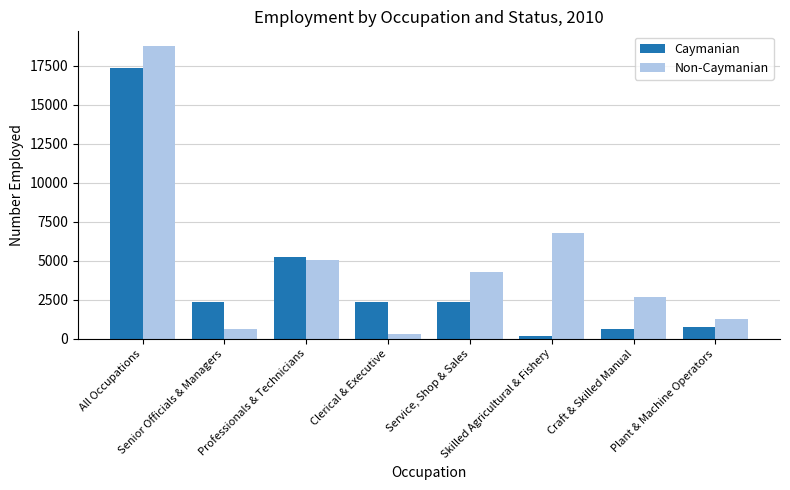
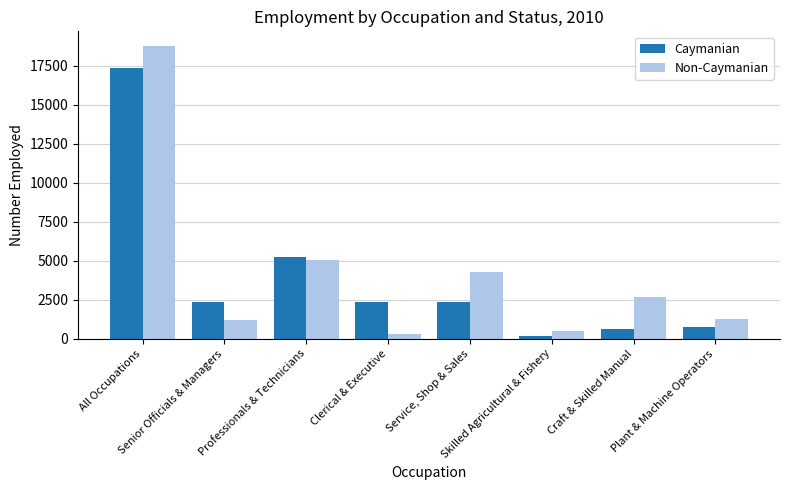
Non-Caymanian, Senior Officials & Managers: 600 -> 1200
Non-Caymanian, Skilled Agricultural & Fishery: 6800 -> 500
